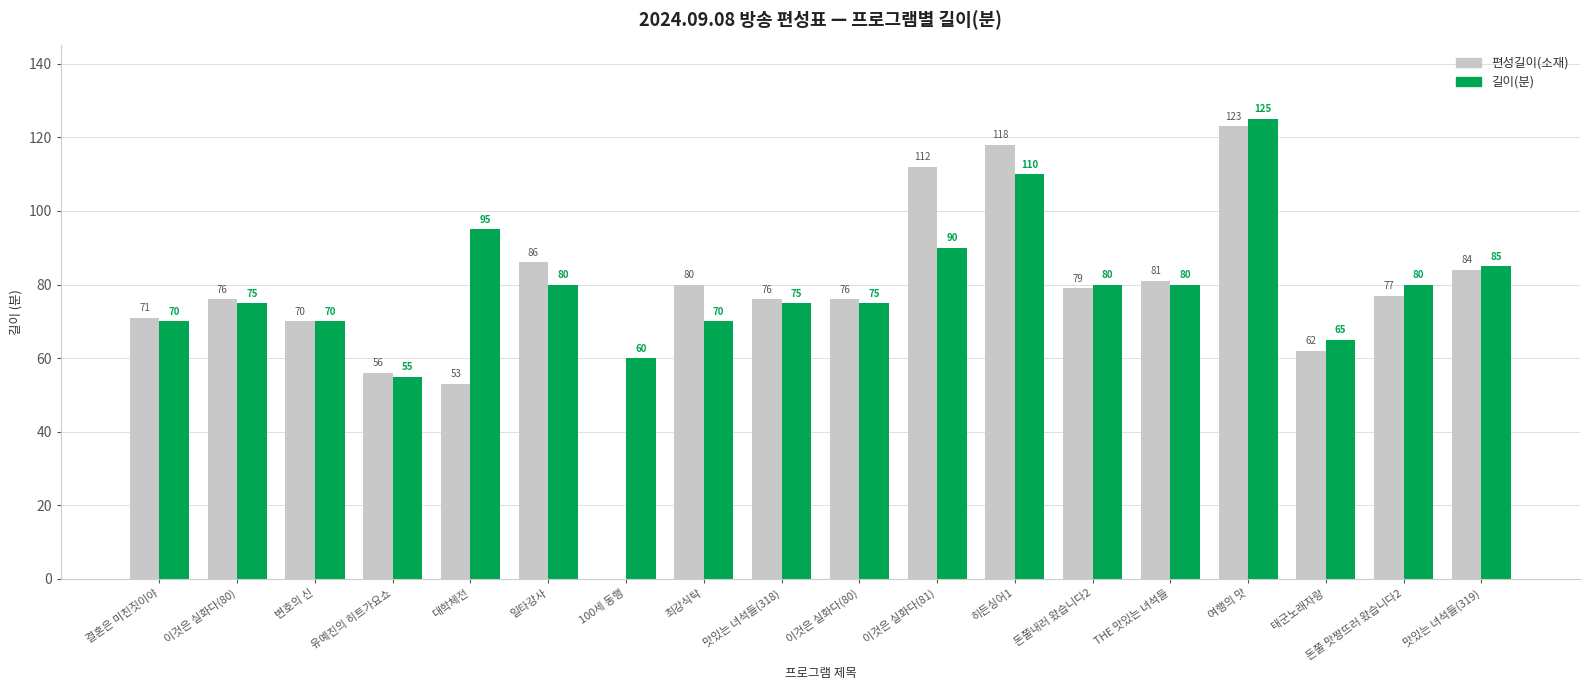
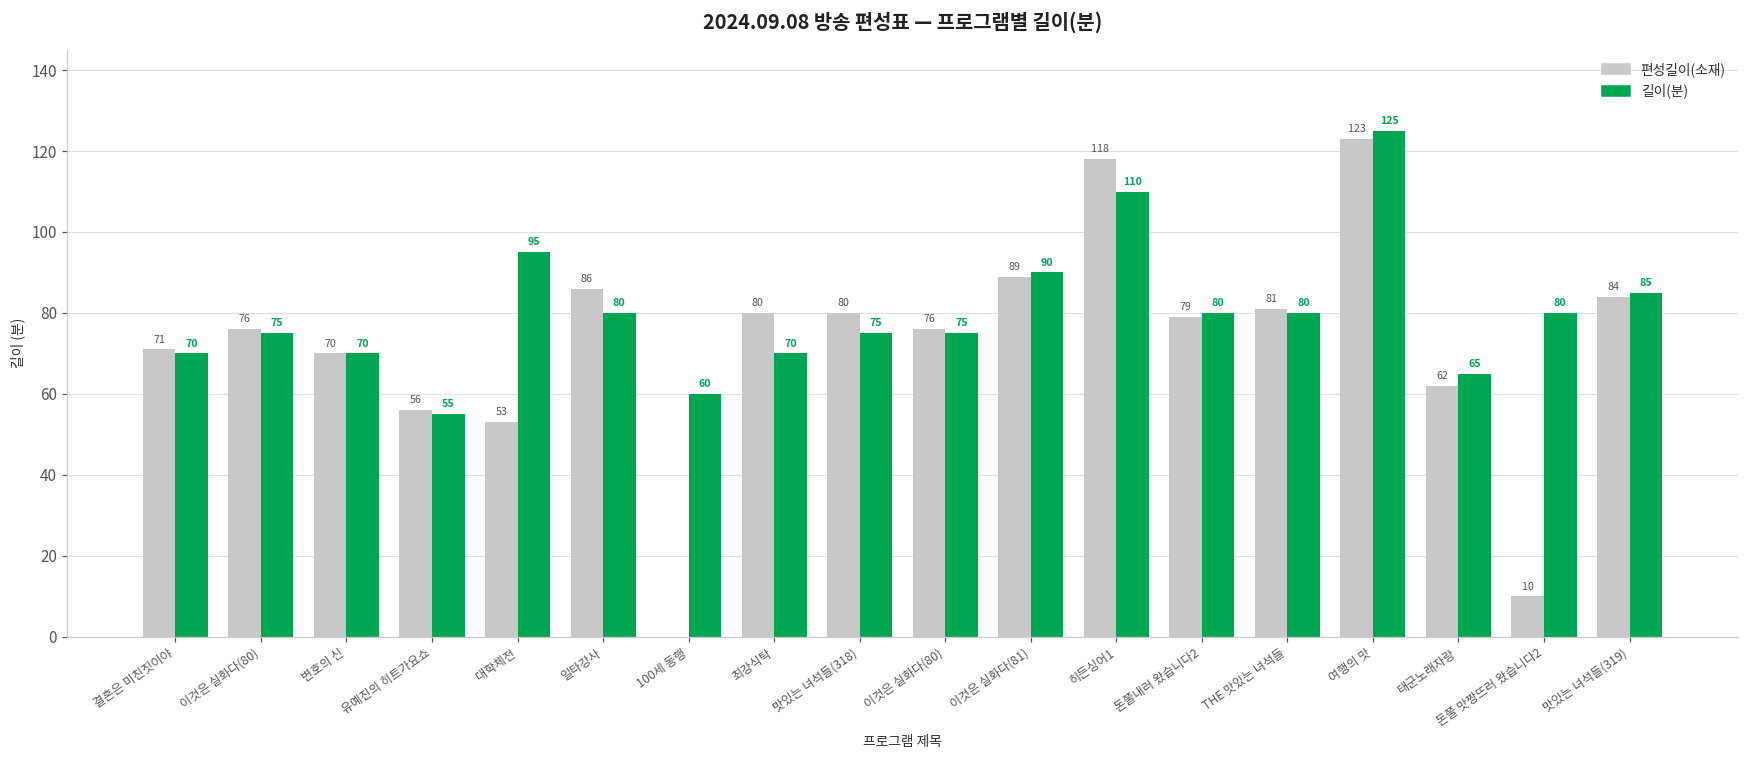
편성길이(소재), 맛있는 녀석들(318): 76 -> 80
편성길이(소재), 이것은 실화다(81): 112 -> 89
편성길이(소재), 돈쭐 맛짱뜨러 왔습니다2: 77 -> 10
